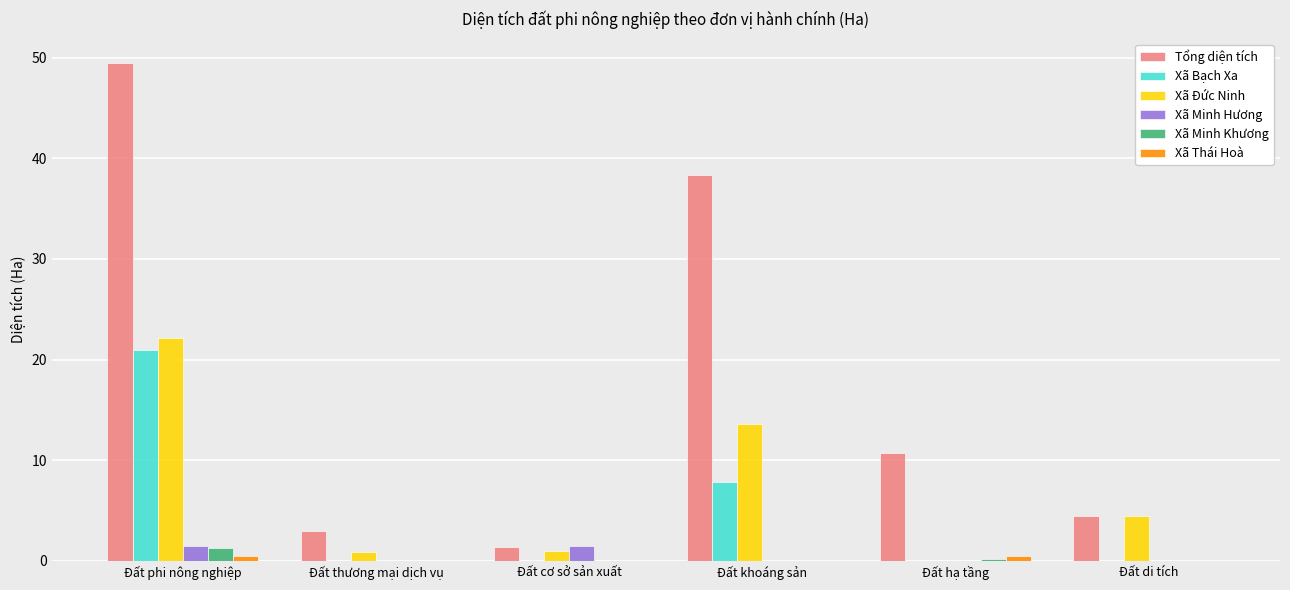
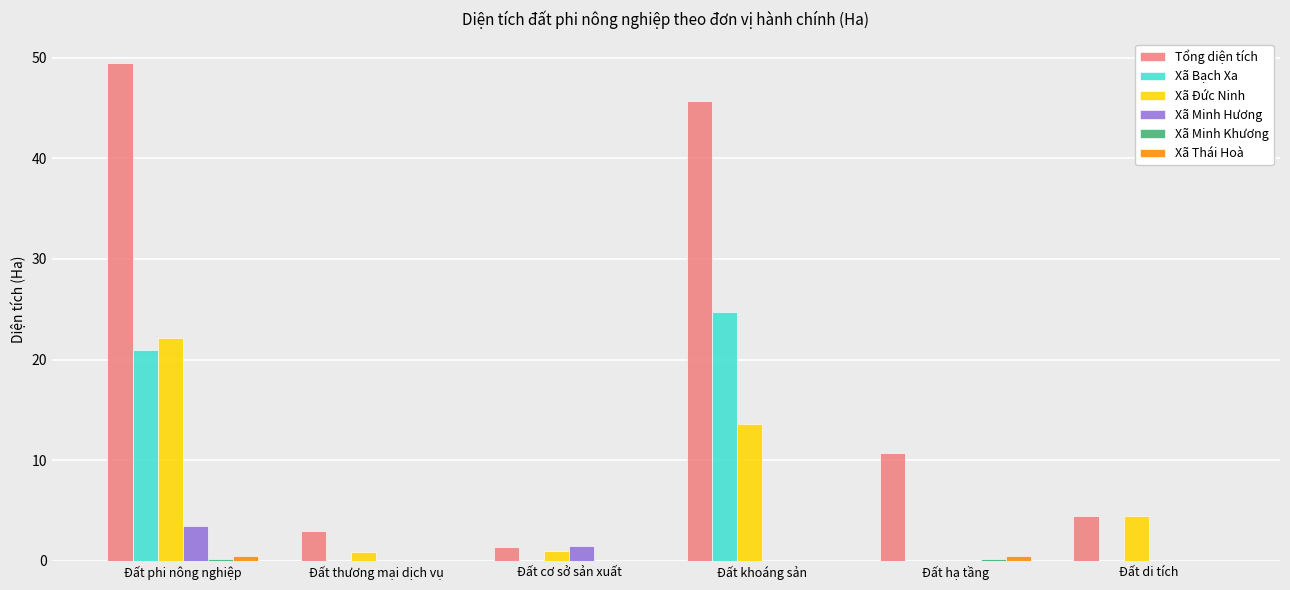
Xã Minh Hương, Đất phi nông nghiệp: 1.5 -> 3.5
Xã Minh Khương, Đất phi nông nghiệp: 1.3 -> 0.2
Tổng diện tích, Đất khoáng sản: 38.4 -> 45.7
Xã Bạch Xa, Đất khoáng sản: 7.8 -> 24.8
